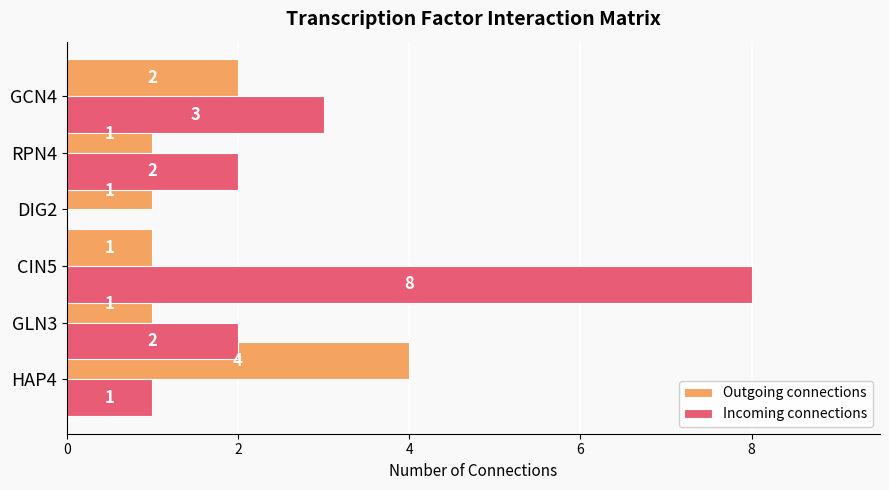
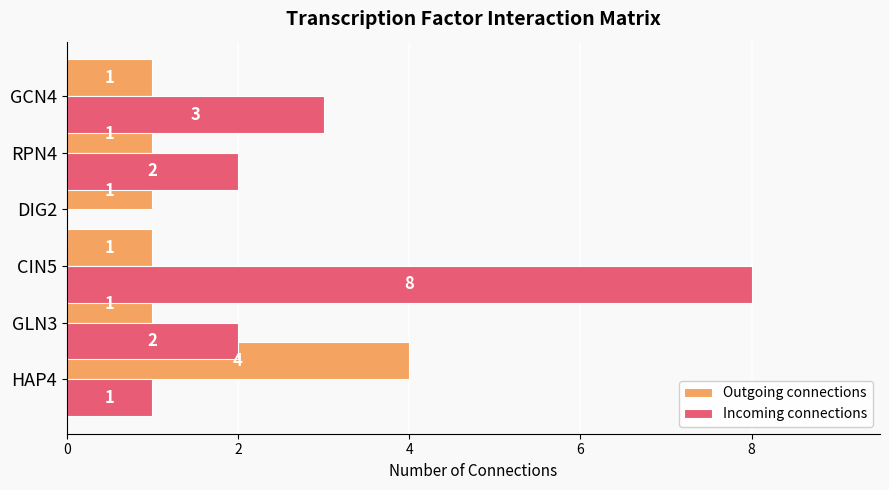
Outgoing connections, GCN4: 2 -> 1
